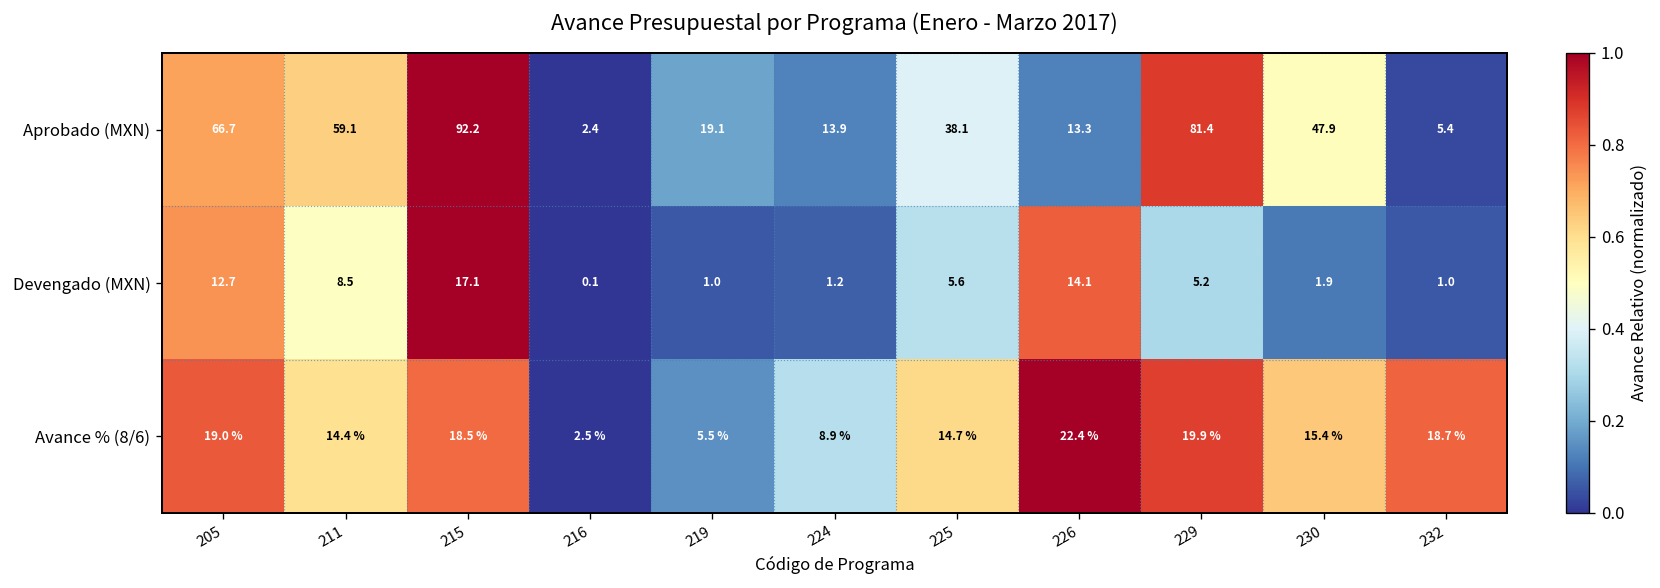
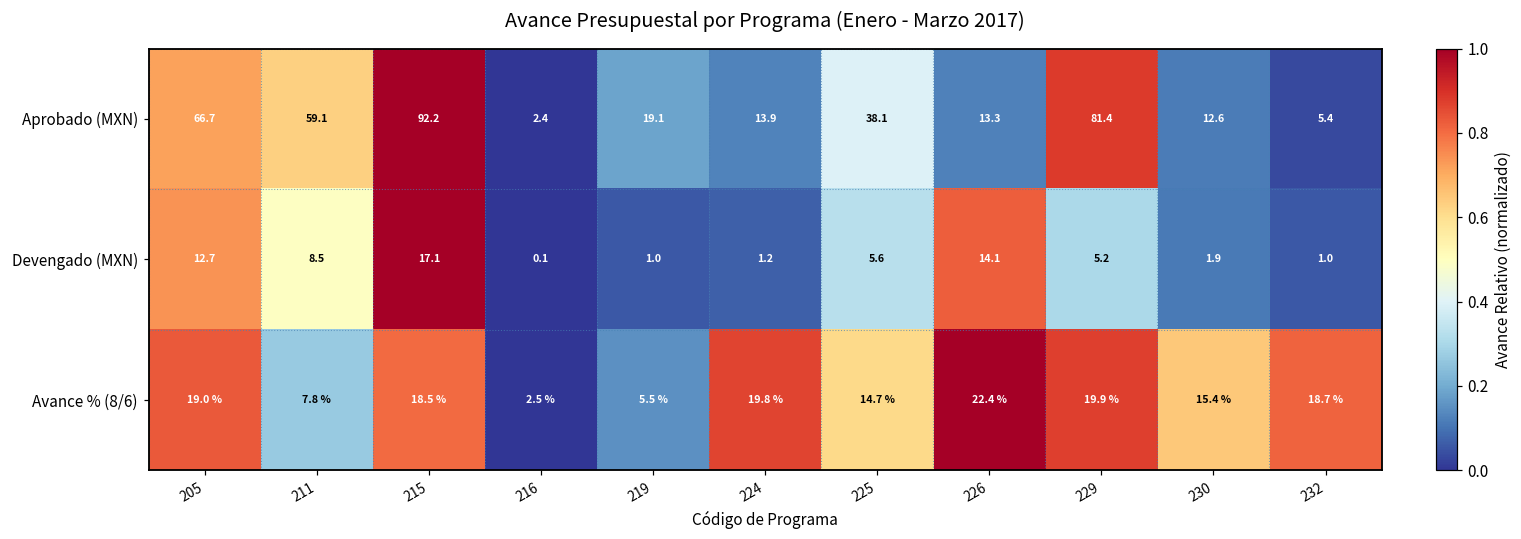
Aprobado (MXN), 230: 47.9 -> 12.6
Avance % (8/6), 211: 14.4 % -> 7.8 %
Avance % (8/6), 224: 8.9 % -> 19.8 %
